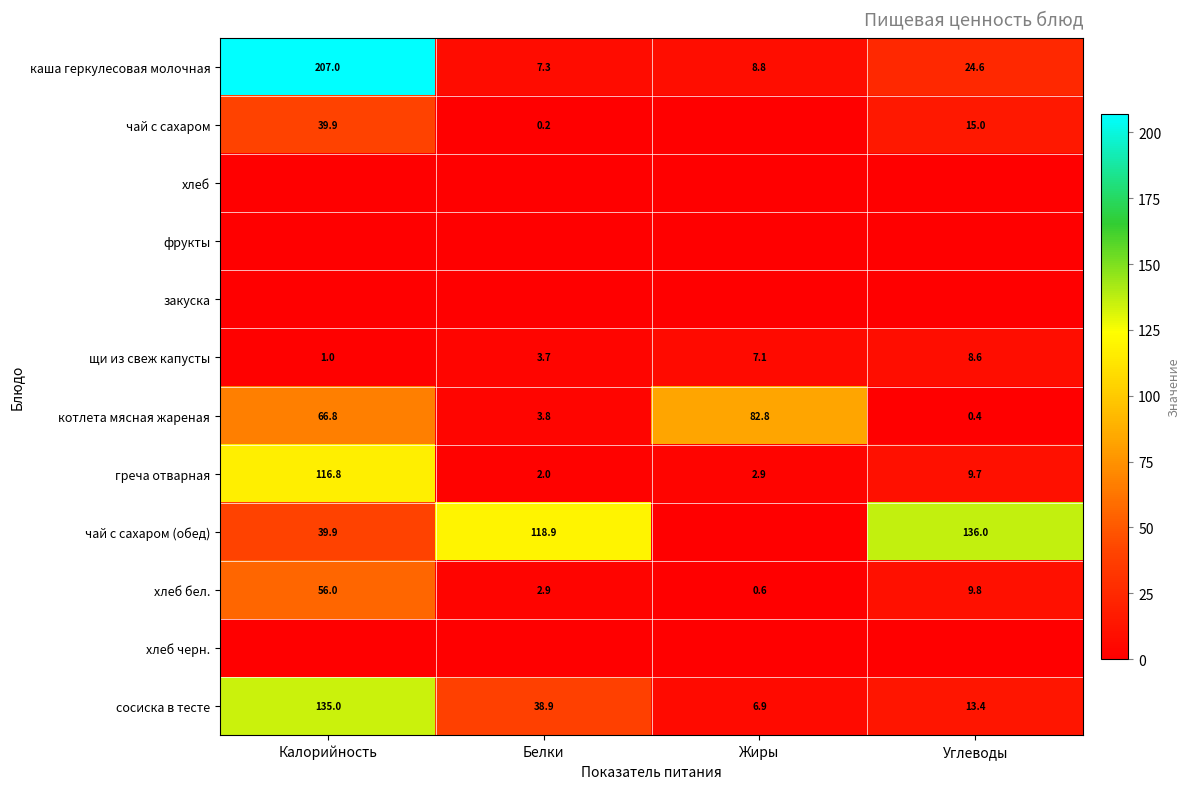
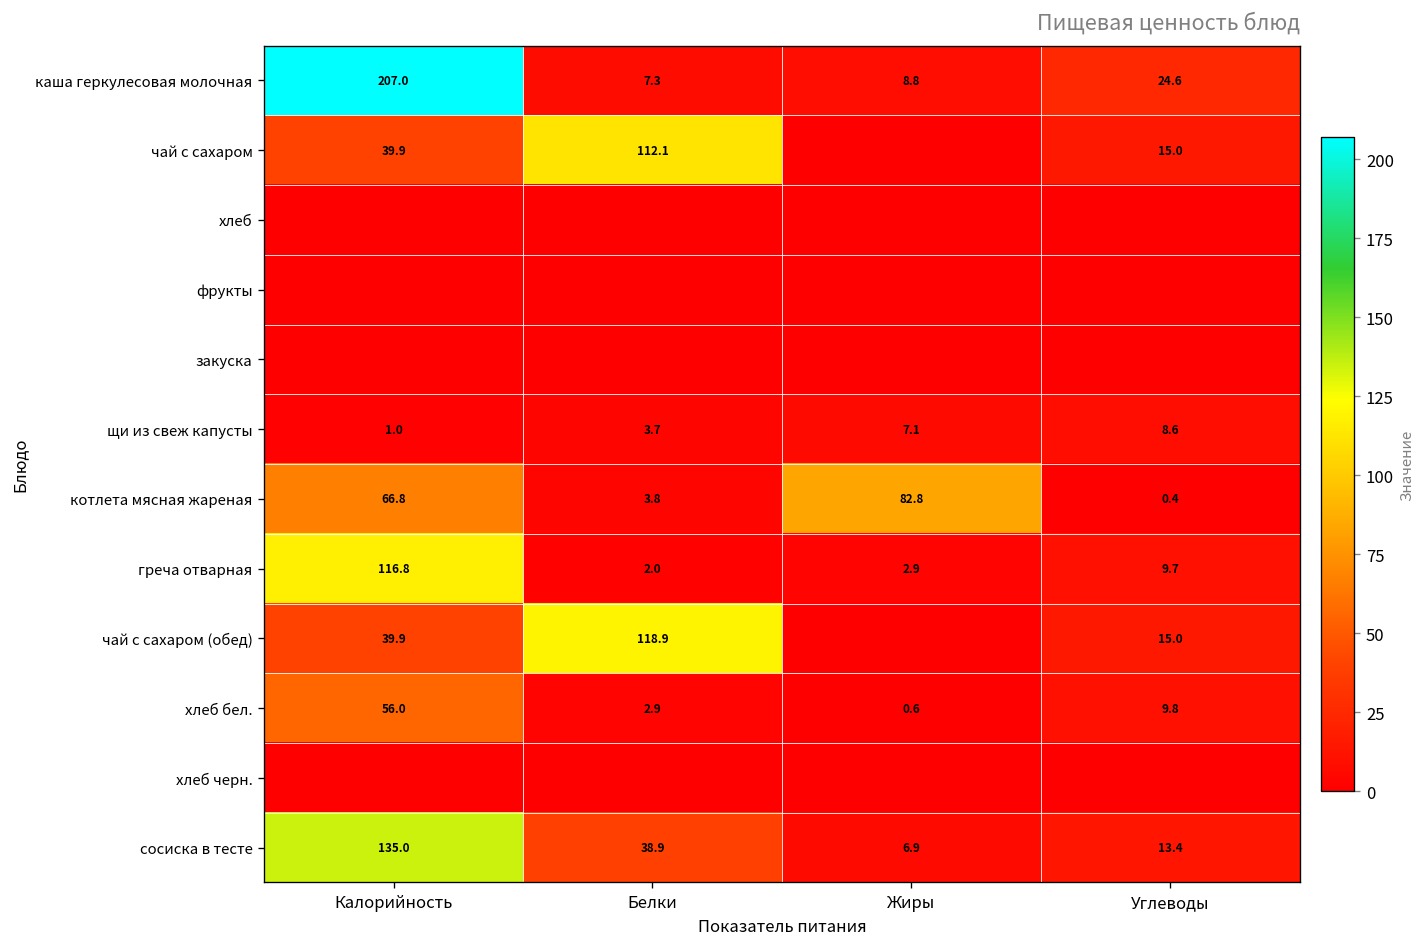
чай с сахаром, Белки: 0.2 -> 112.1
чай с сахаром (обед), Углеводы: 136.0 -> 15.0
